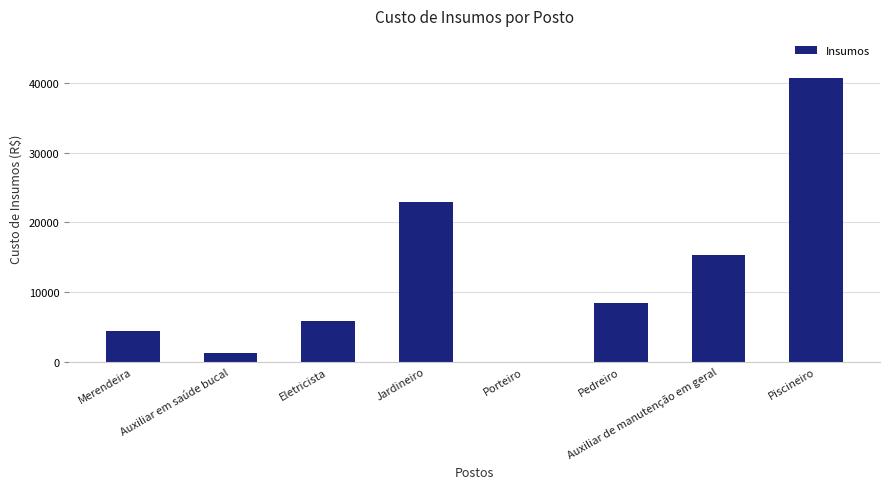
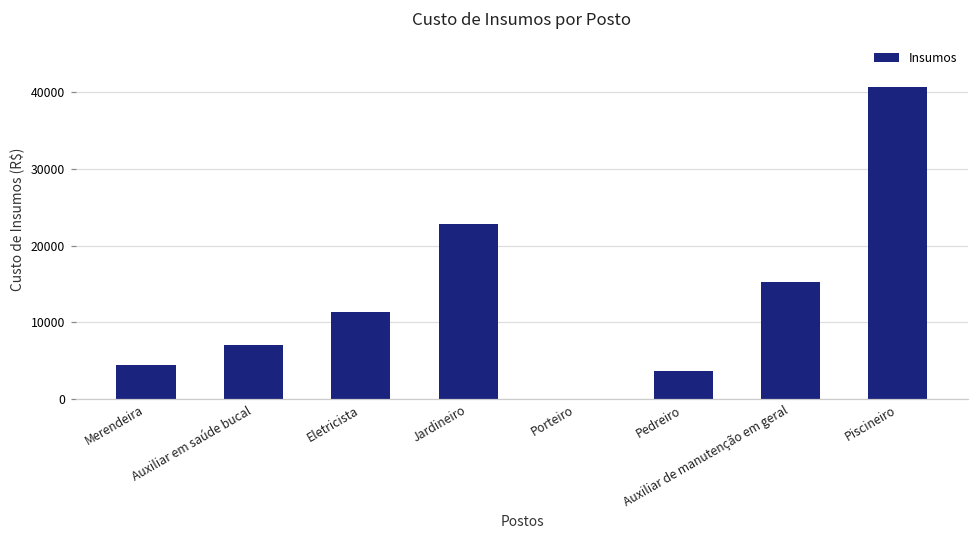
Auxiliar em saúde bucal: 1000 -> 7000
Eletricista: 6000 -> 11000
Pedreiro: 8000 -> 4000
